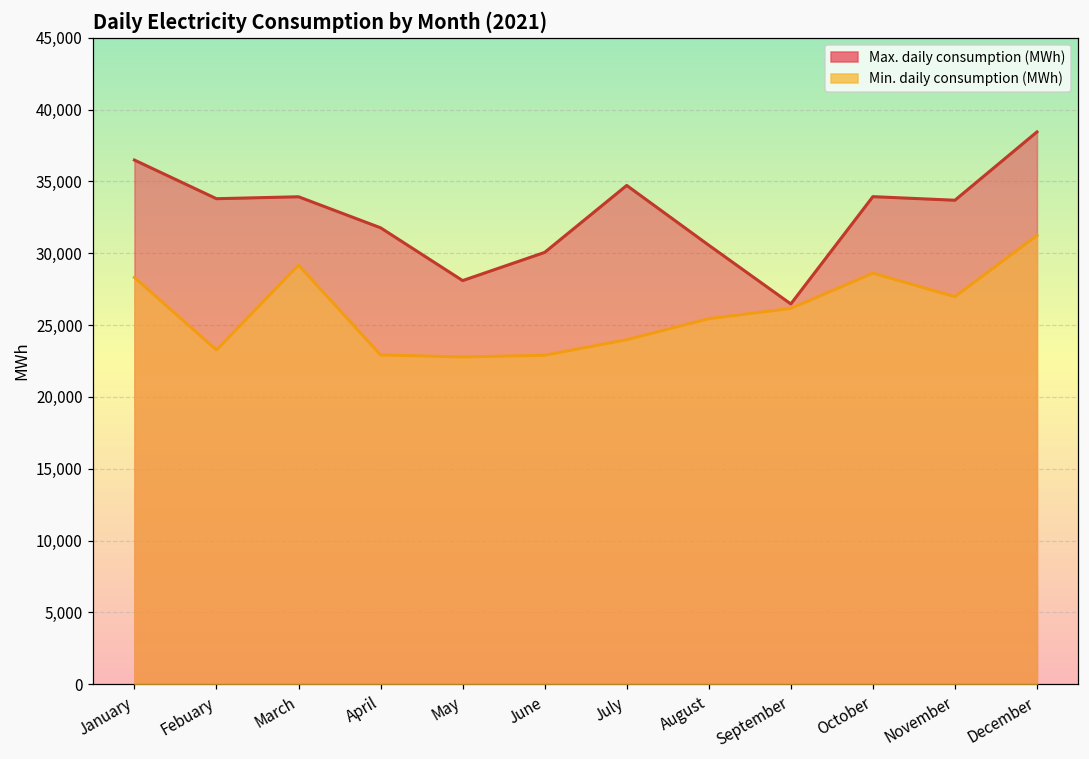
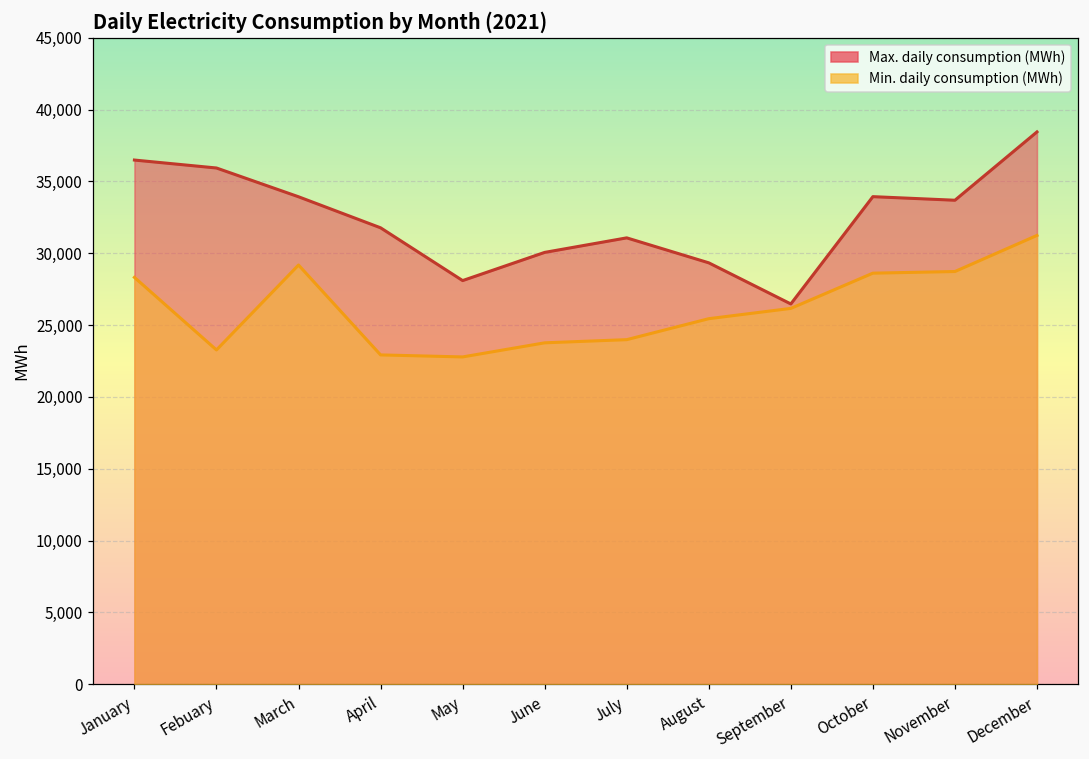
Max. daily consumption (MWh), Febuary: 33,800 -> 35,900
Min. daily consumption (MWh), June: 22,900 -> 23,800
Max. daily consumption (MWh), July: 34,700 -> 31,100
Max. daily consumption (MWh), August: 30,600 -> 29,300
Min. daily consumption (MWh), November: 27,000 -> 28,700
